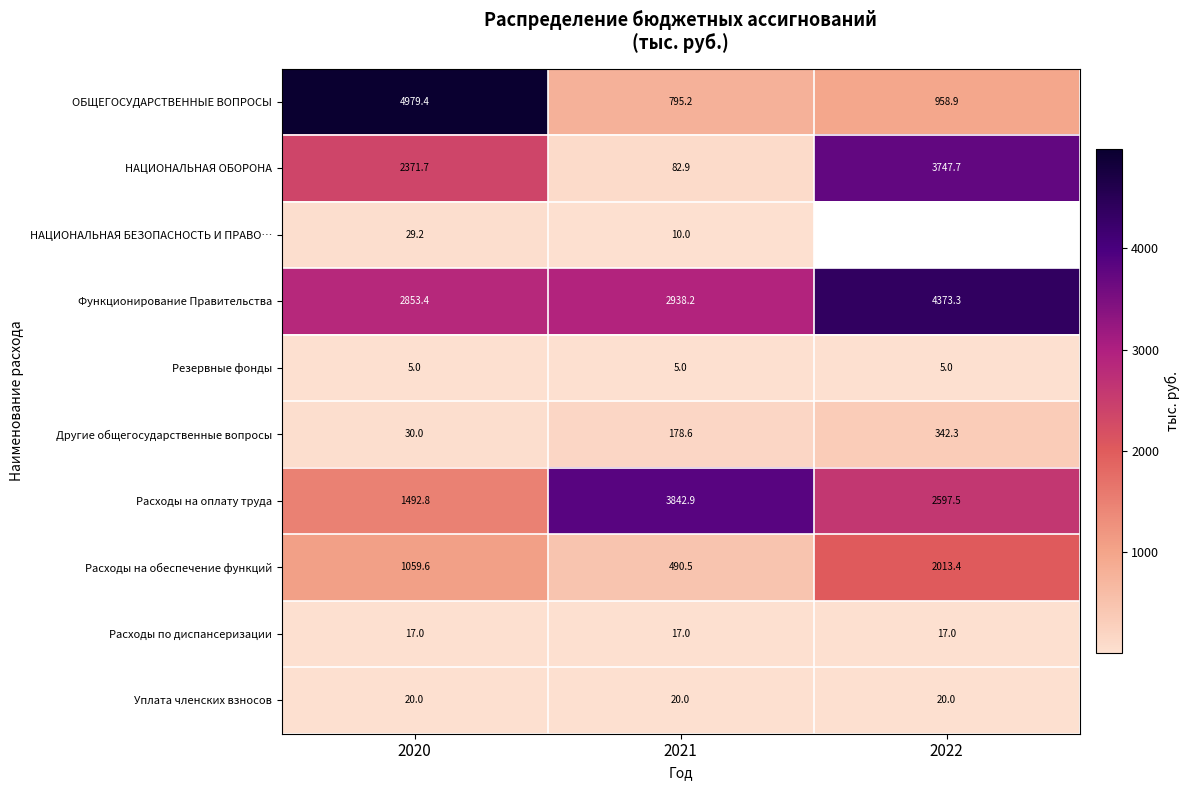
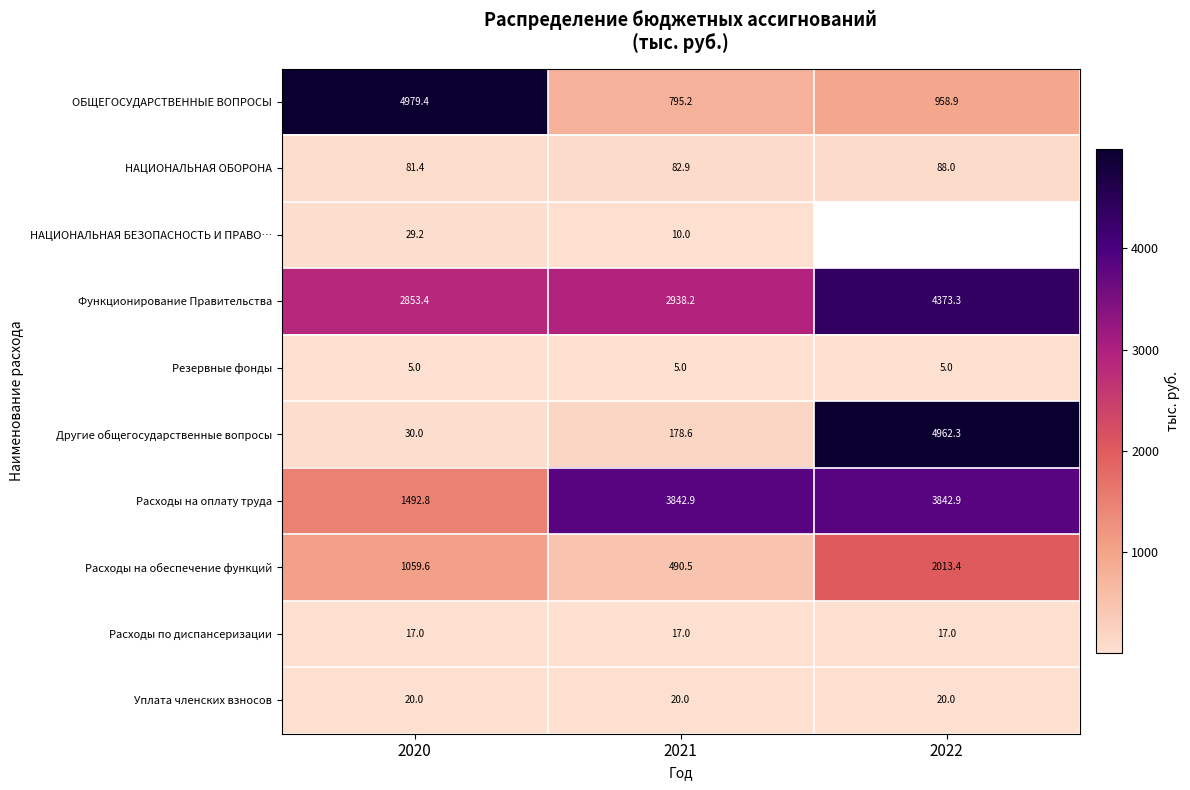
НАЦИОНАЛЬНАЯ ОБОРОНА, 2020: 2371.7 -> 81.4
НАЦИОНАЛЬНАЯ ОБОРОНА, 2022: 3747.7 -> 88.0
Другие общегосударственные вопросы, 2022: 342.3 -> 4962.3
Расходы на оплату труда, 2022: 2597.5 -> 3842.9
